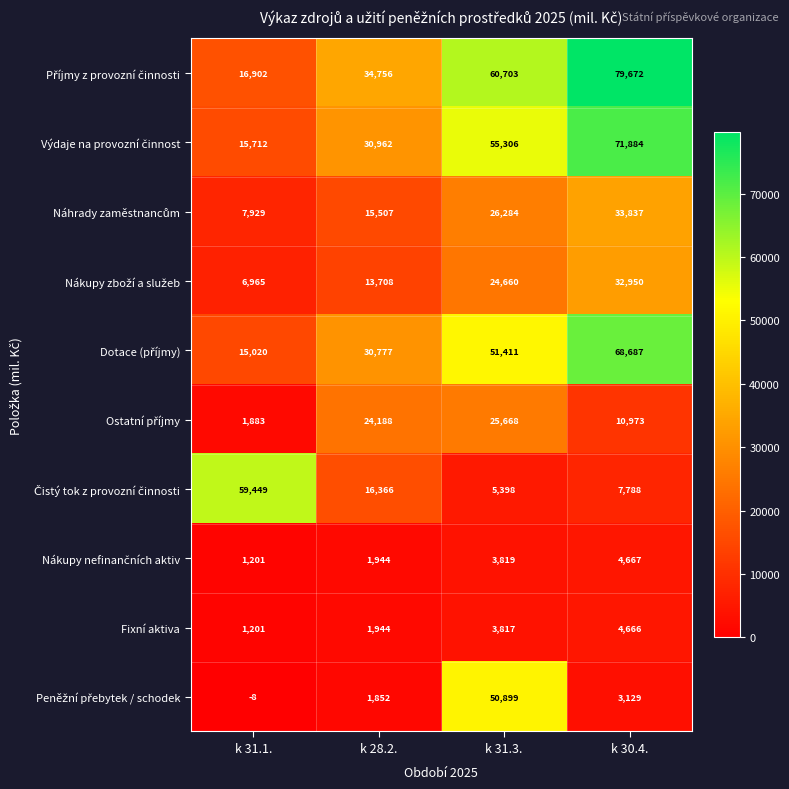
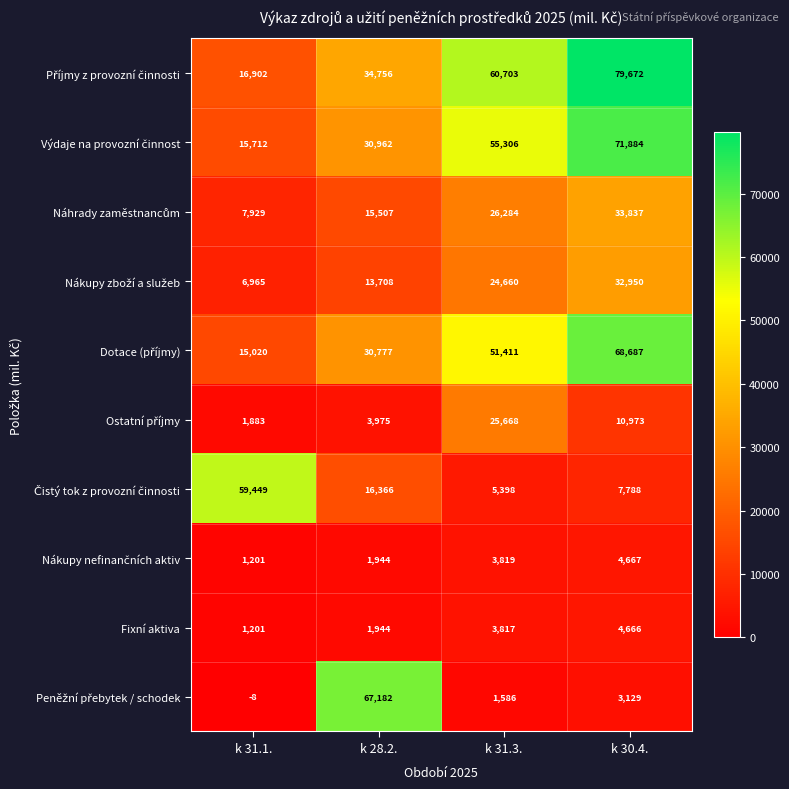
Ostatní příjmy, k 28.2.: 24,188 -> 3,975
Peněžní přebytek / schodek, k 28.2.: 1,852 -> 67,182
Peněžní přebytek / schodek, k 31.3.: 50,899 -> 1,586
